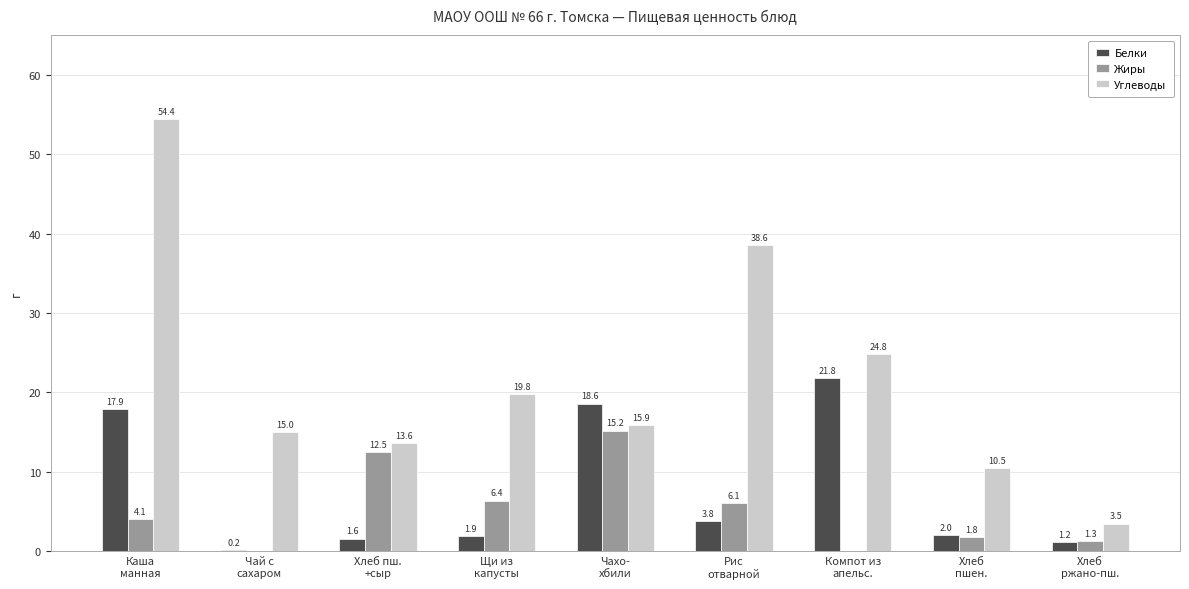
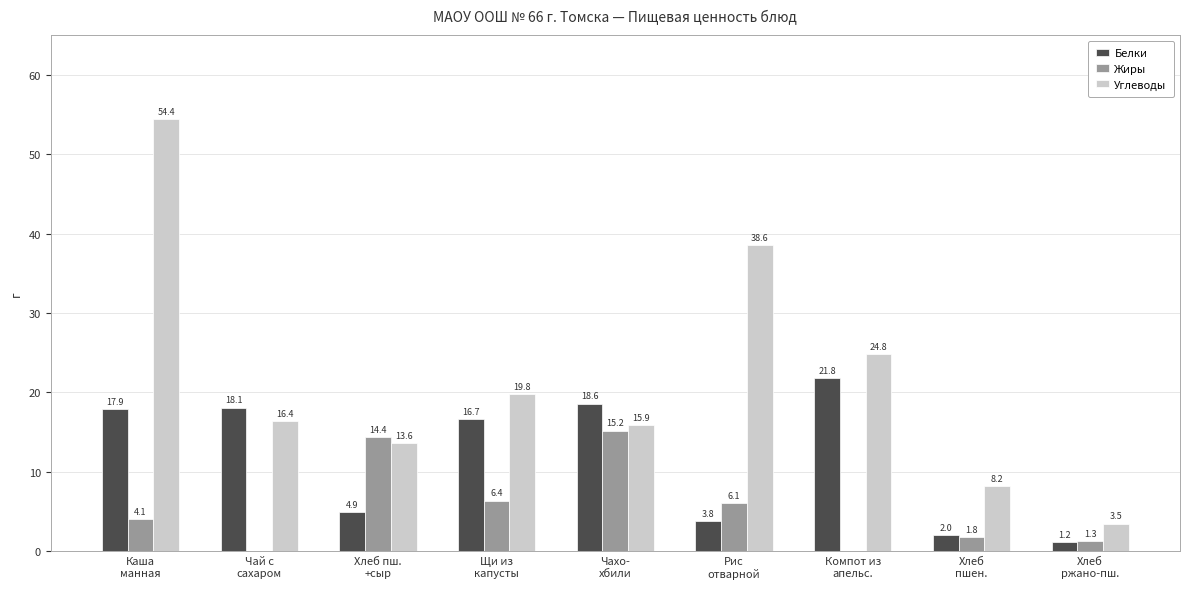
Белки, Чай с сахаром: 0.2 -> 18.1
Углеводы, Чай с сахаром: 15.0 -> 16.4
Белки, Хлеб пш. +сыр: 1.6 -> 4.9
Жиры, Хлеб пш. +сыр: 12.5 -> 14.4
Белки, Щи из капусты: 1.9 -> 16.7
Углеводы, Хлеб пшен.: 10.5 -> 8.2
